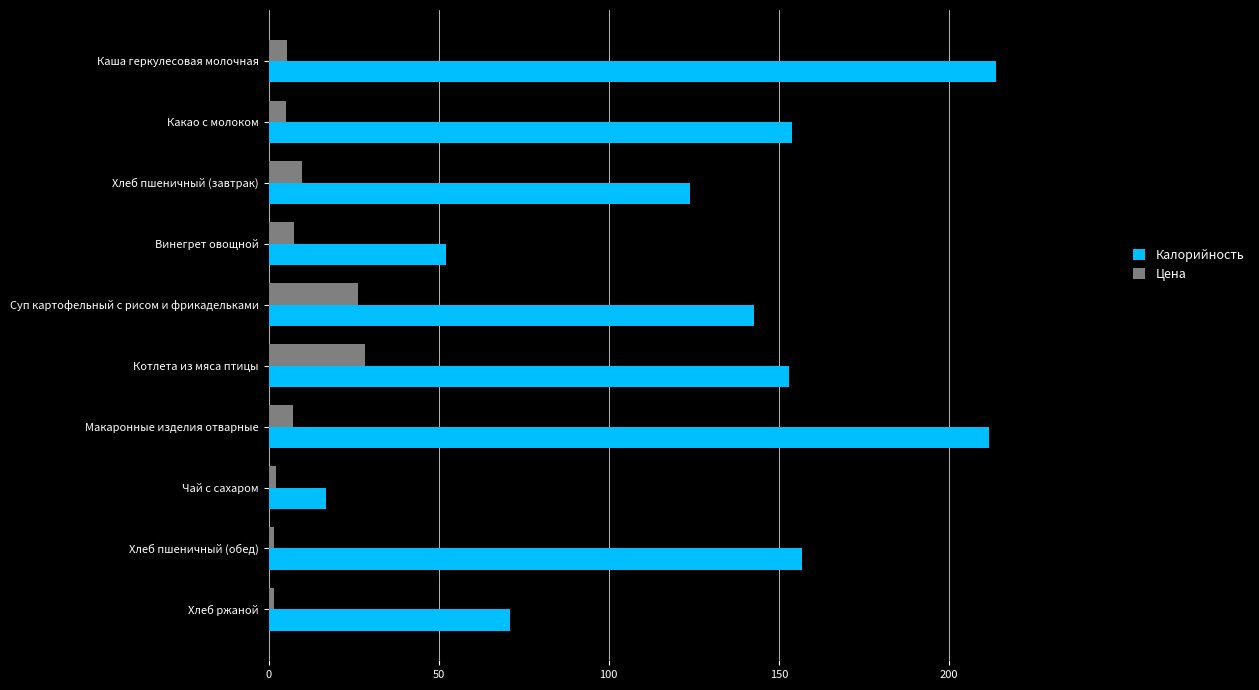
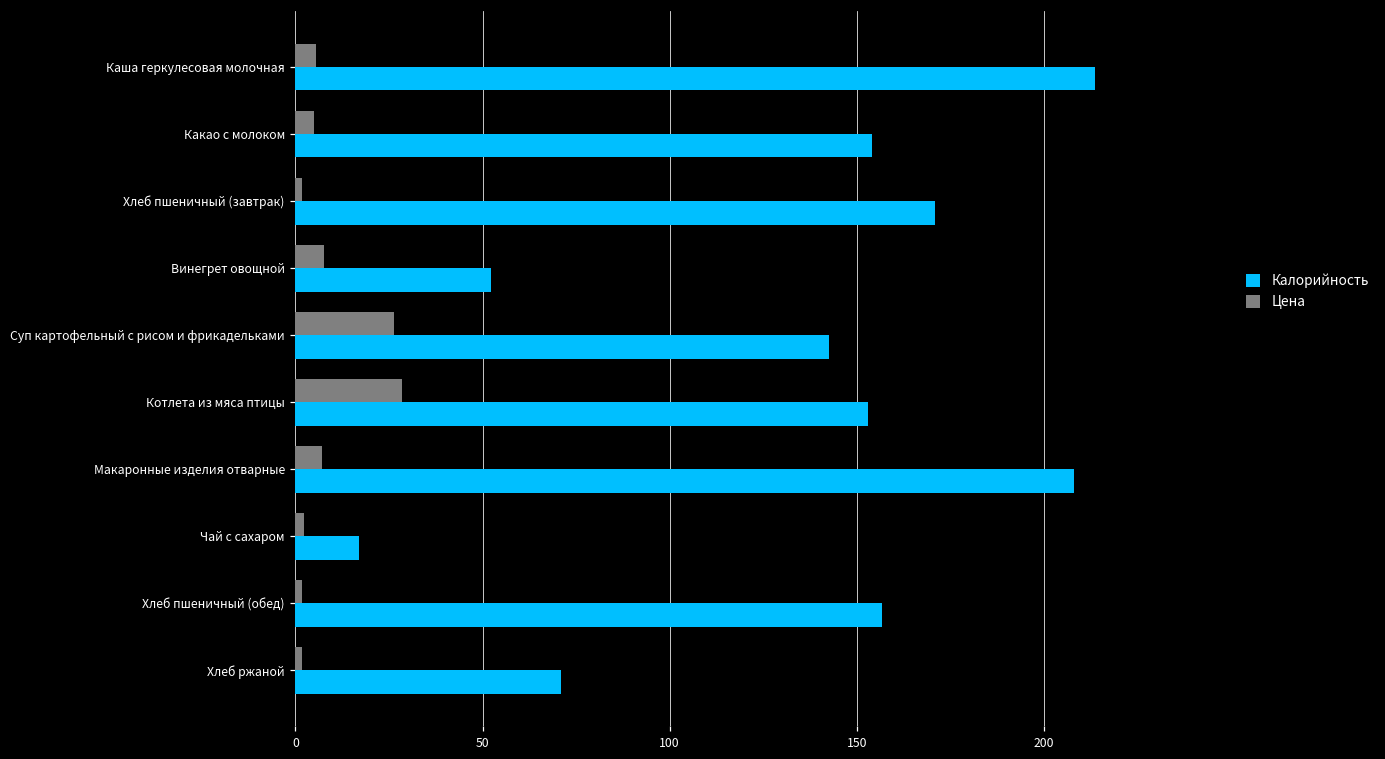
Цена, Хлеб пшеничный (завтрак): 10 -> 2
Калорийность, Хлеб пшеничный (завтрак): 124 -> 171
Калорийность, Макаронные изделия отварные: 212 -> 208
